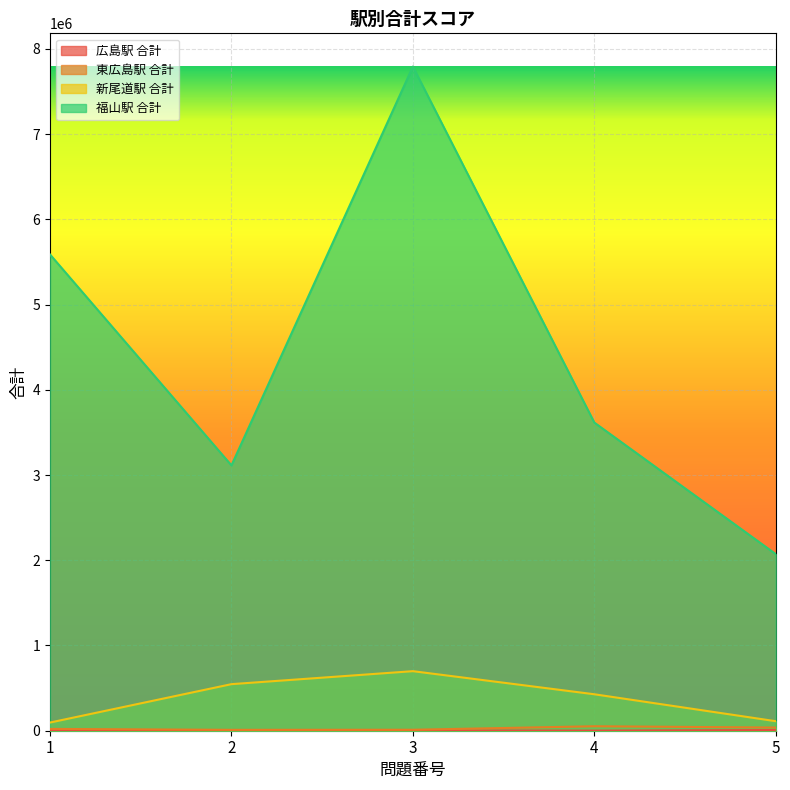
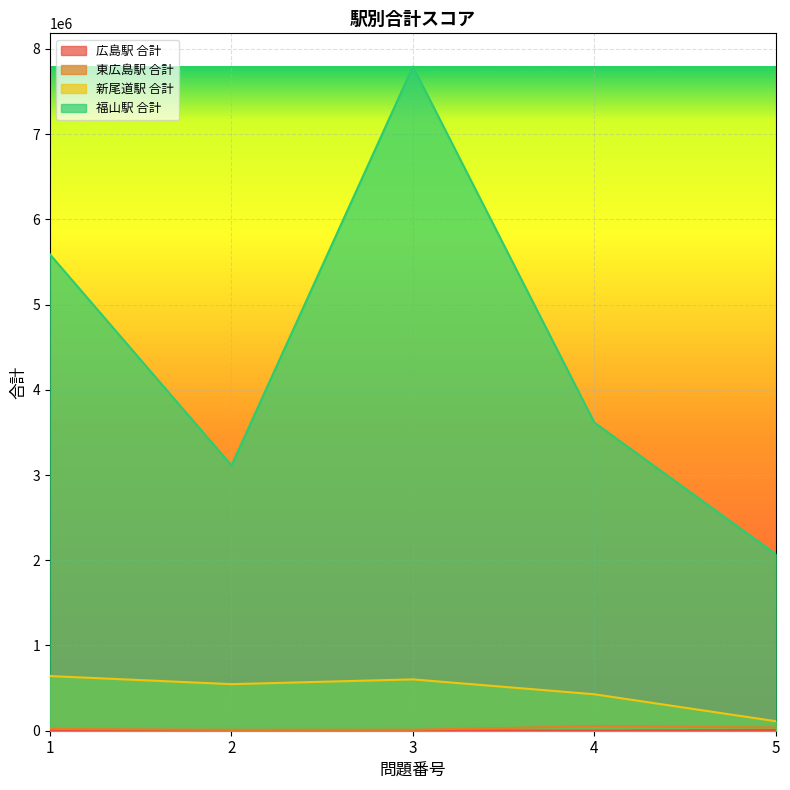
新尾道駅 合計, 1: 100000 -> 600000
新尾道駅 合計, 3: 700000 -> 600000
